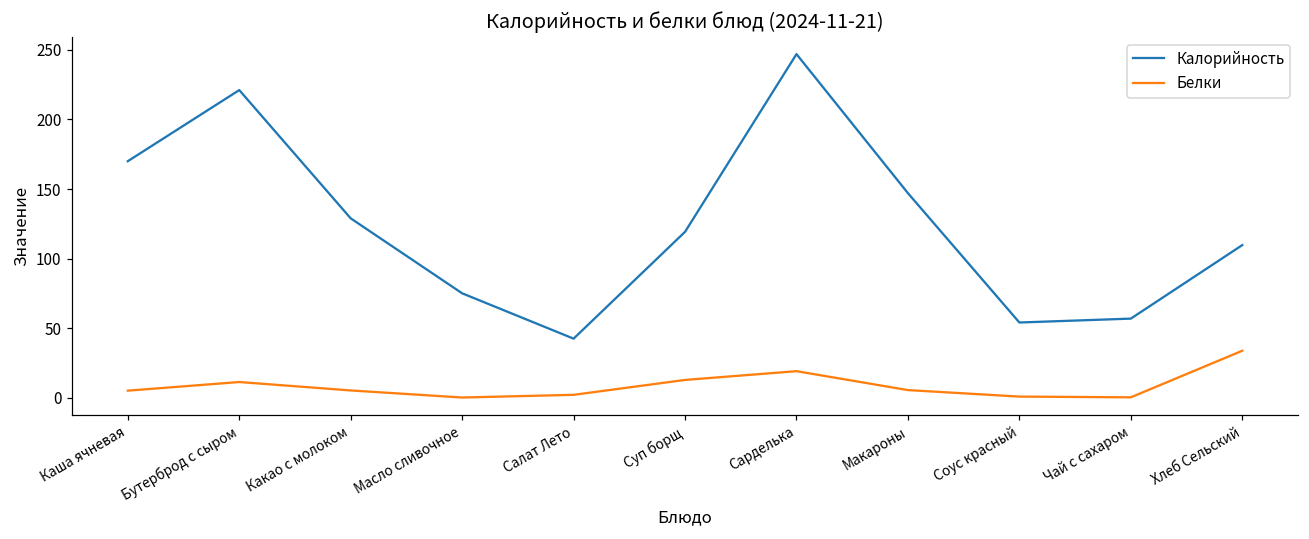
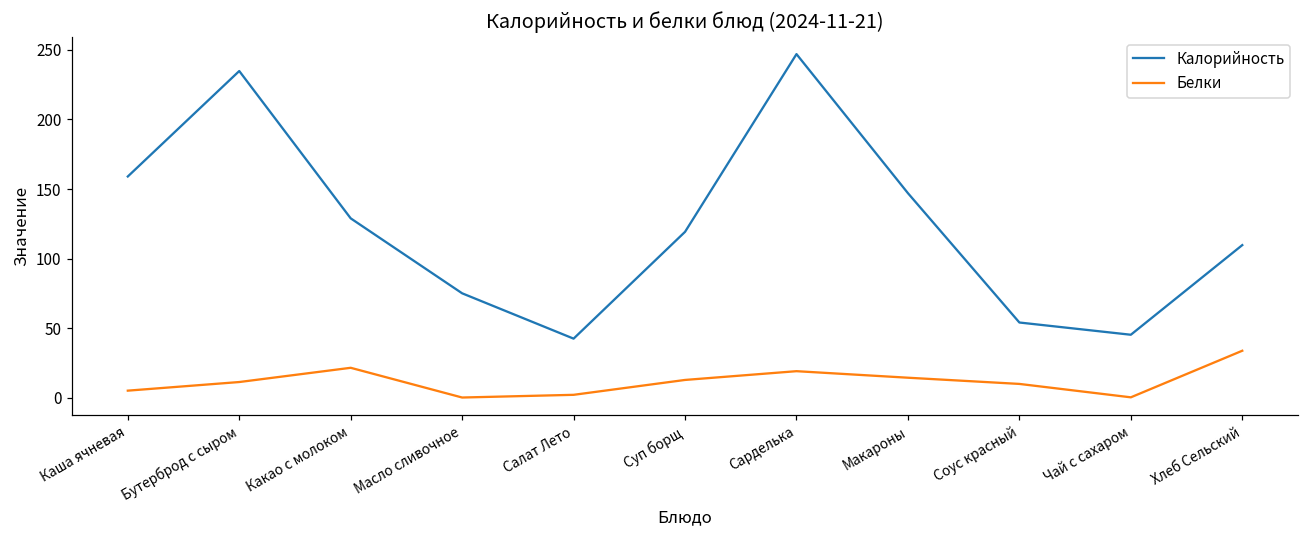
Калорийность, Каша ячневая: 170 -> 159
Калорийность, Бутерброд с сыром: 221 -> 235
Белки, Какао с молоком: 5 -> 21
Белки, Макароны: 5 -> 14
Белки, Соус красный: 1 -> 10
Калорийность, Чай с сахаром: 57 -> 45
